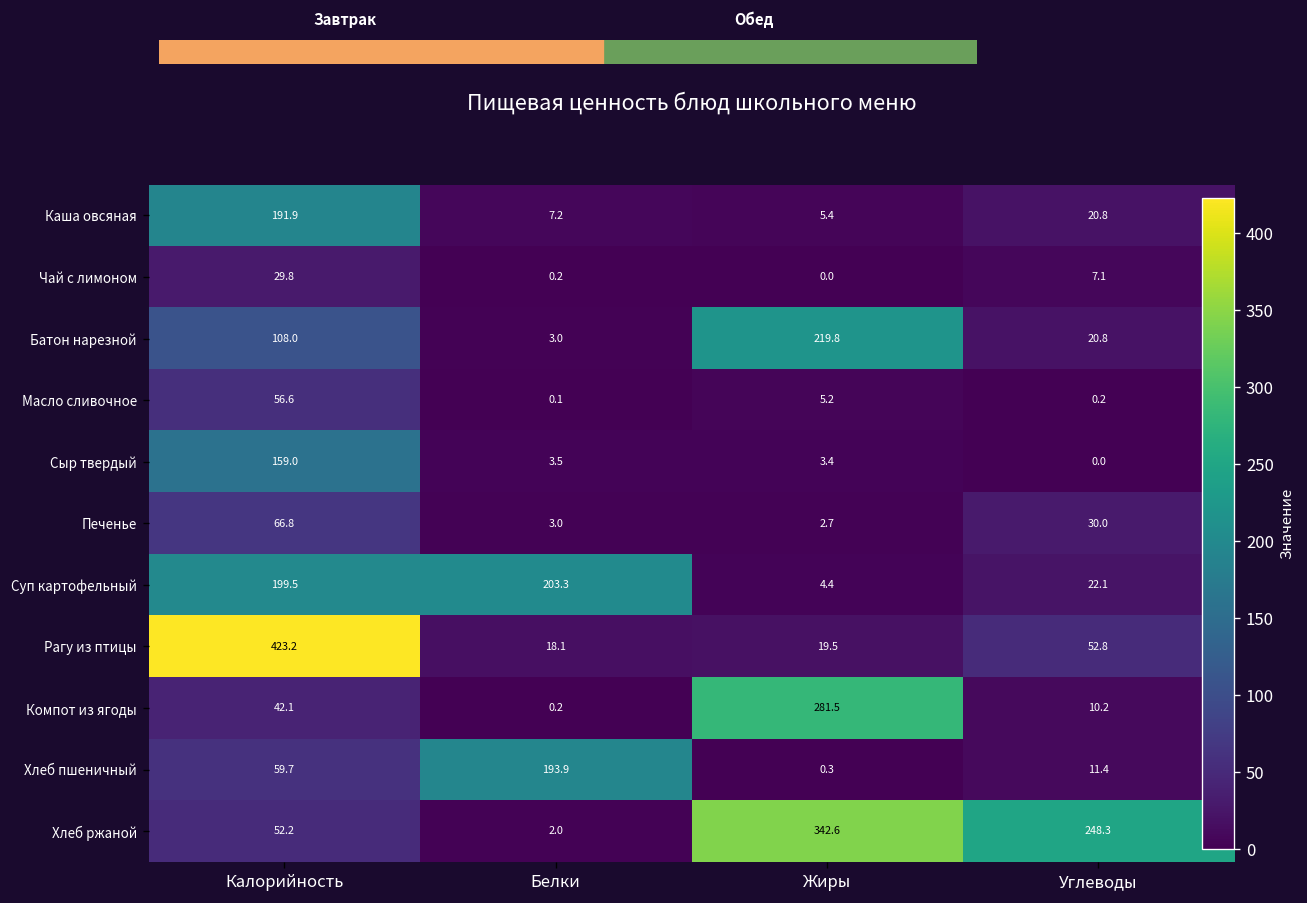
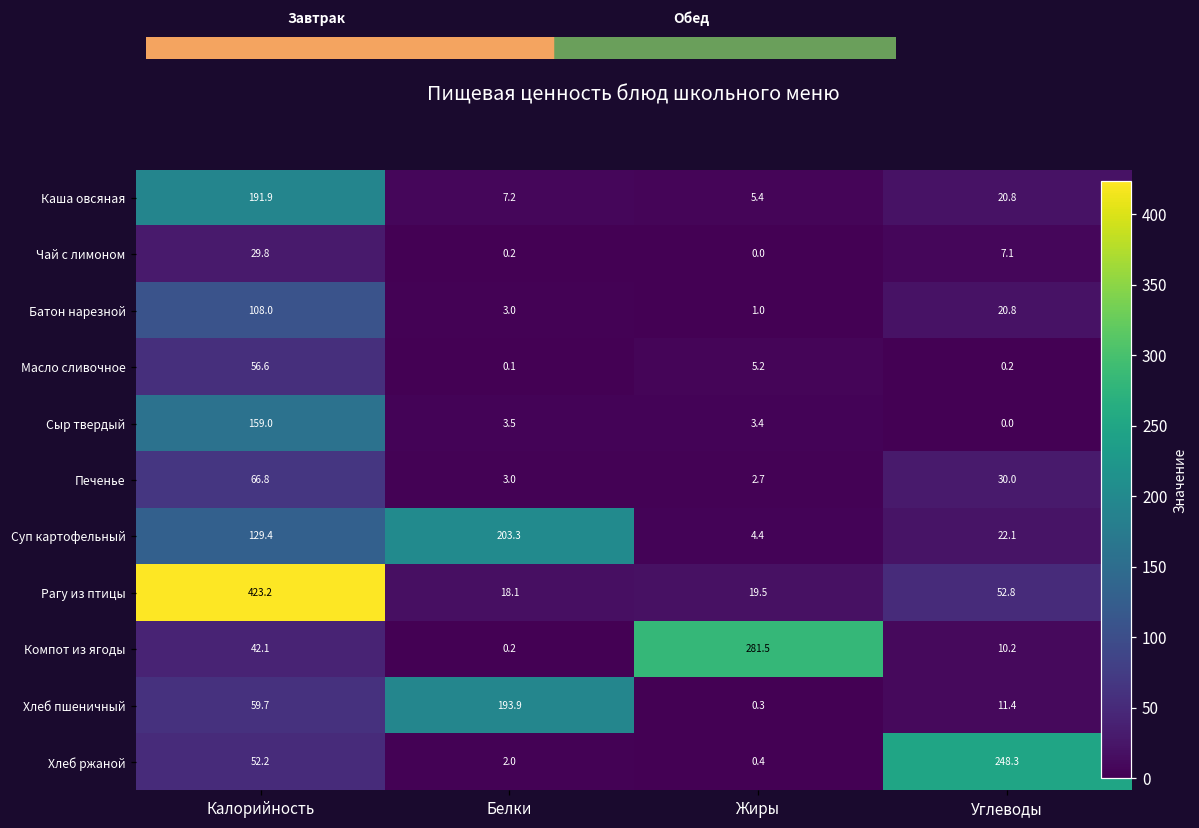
Батон нарезной, Жиры: 219.8 -> 1.0
Суп картофельный, Калорийность: 199.5 -> 129.4
Хлеб ржаной, Жиры: 342.6 -> 0.4
